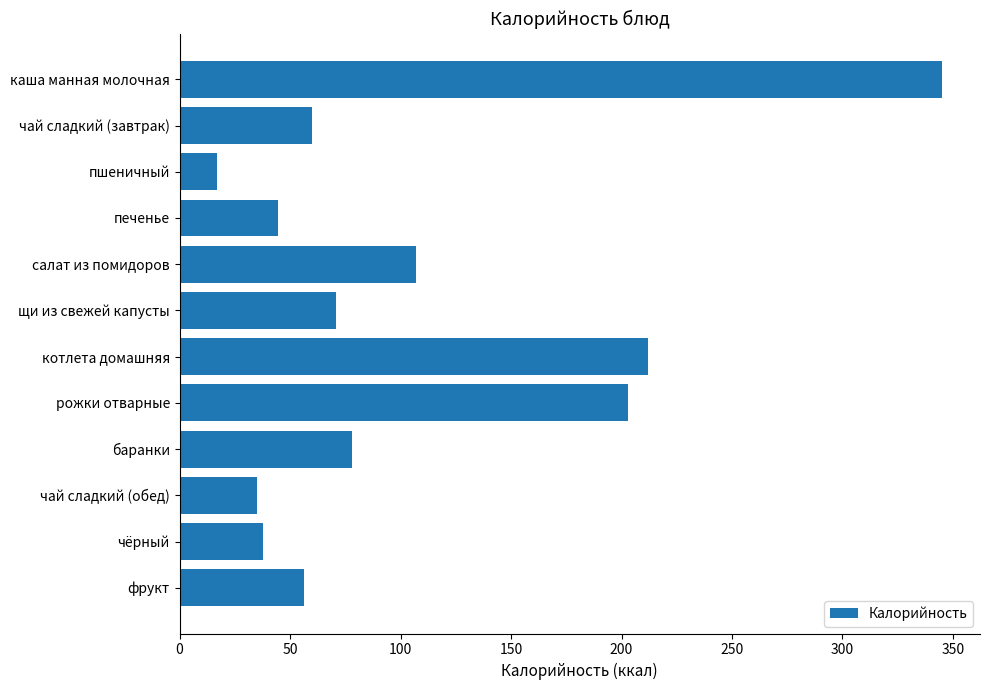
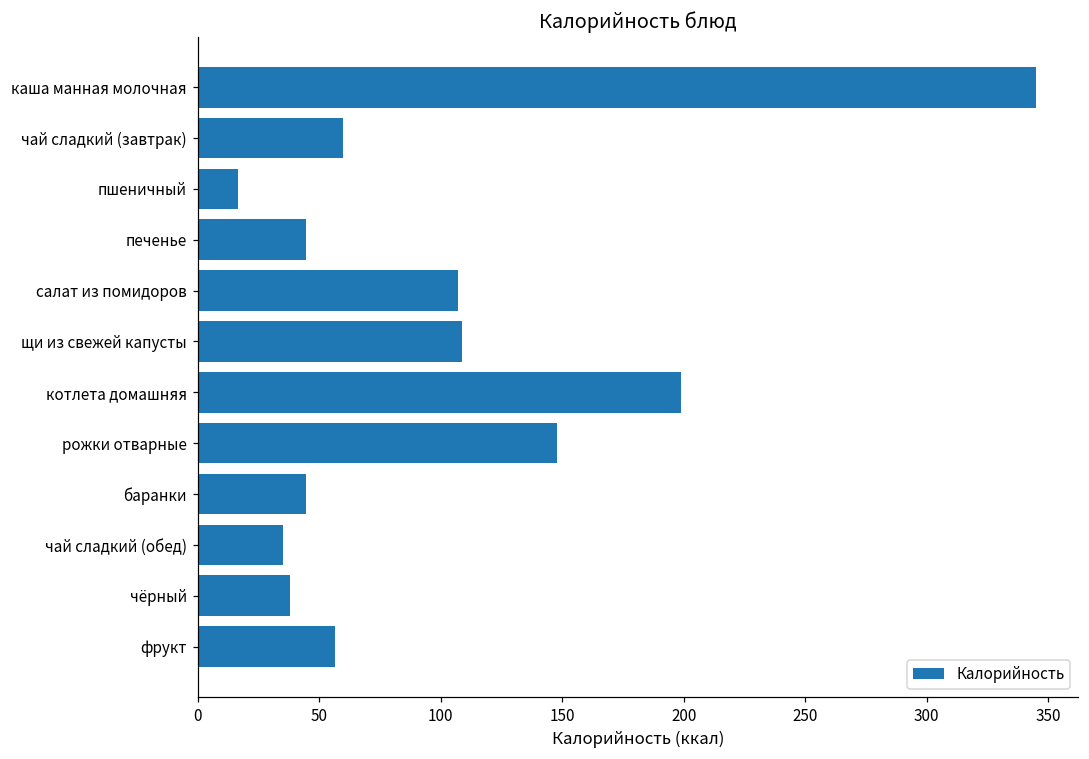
щи из свежей капусты: 71 -> 109
котлета домашняя: 212 -> 199
рожки отварные: 203 -> 148
баранки: 78 -> 45
